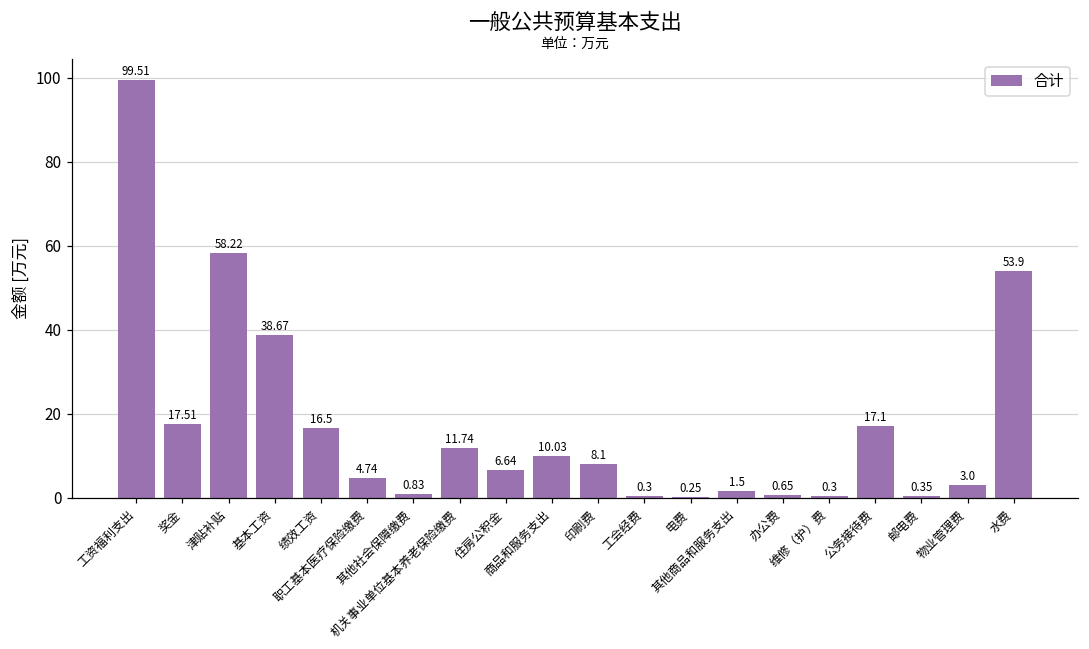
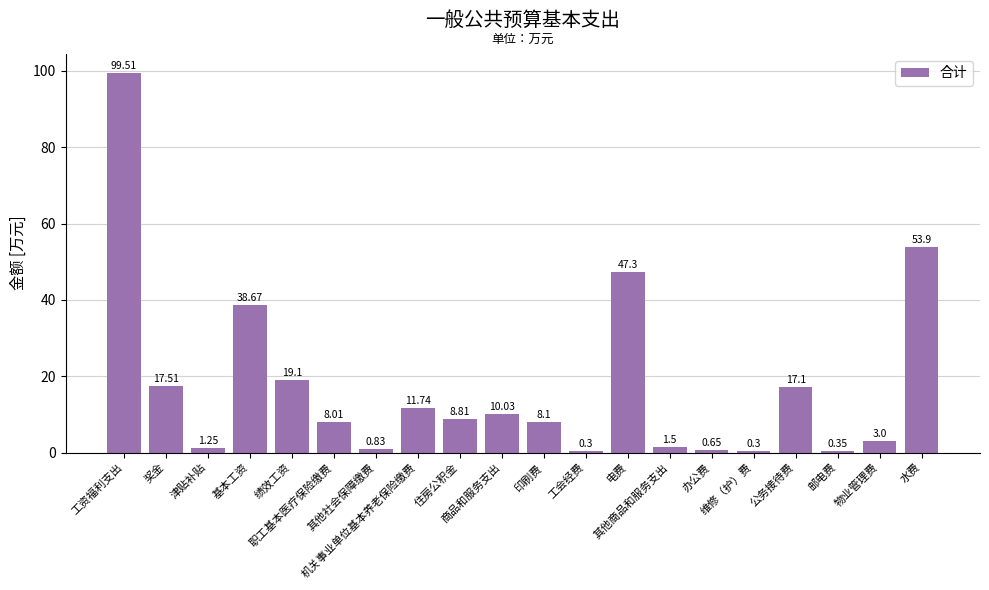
津贴补贴: 58.22 -> 1.25
绩效工资: 16.5 -> 19.1
职工基本医疗保险缴费: 4.74 -> 8.01
住房公积金: 6.64 -> 8.81
电费: 0.25 -> 47.3
